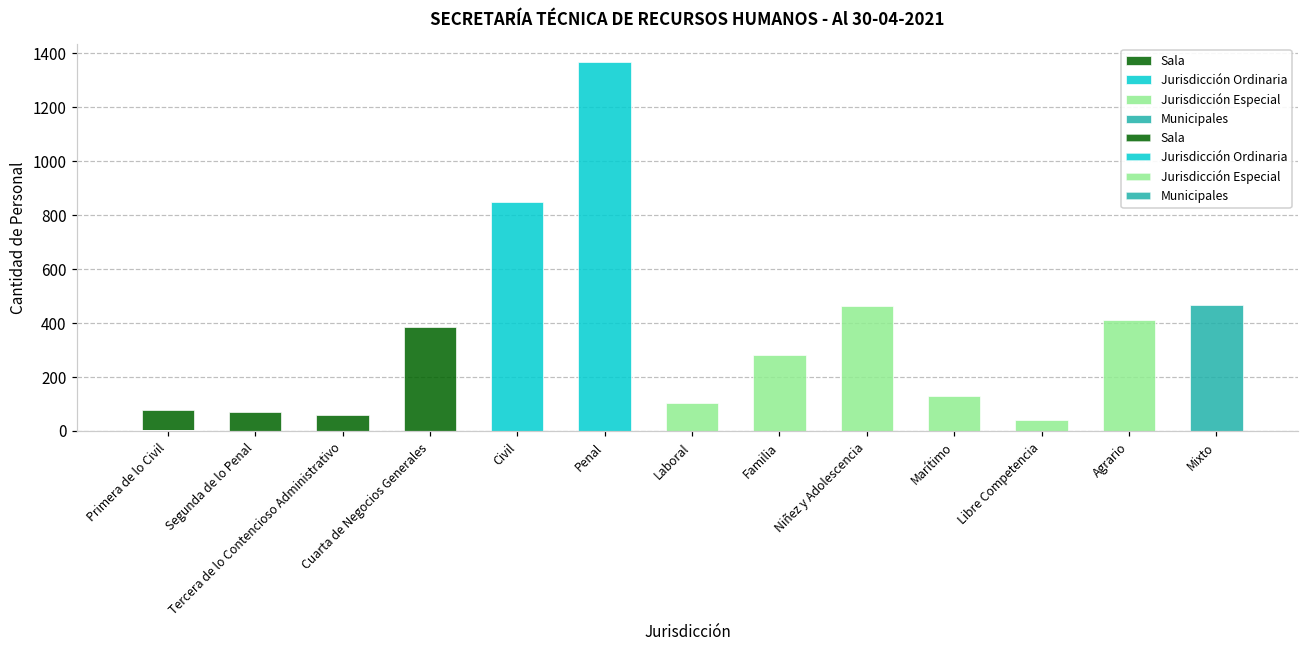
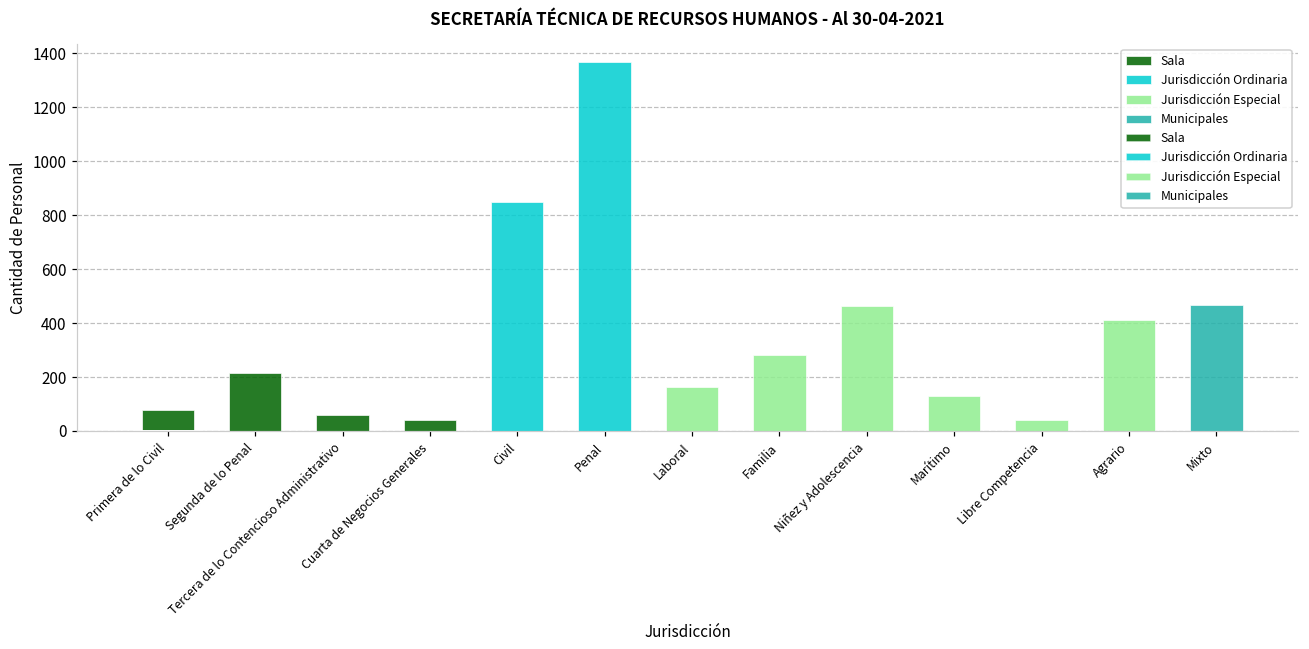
Segunda de lo Penal: 70 -> 220
Cuarta de Negocios Generales: 380 -> 40
Laboral: 110 -> 160
